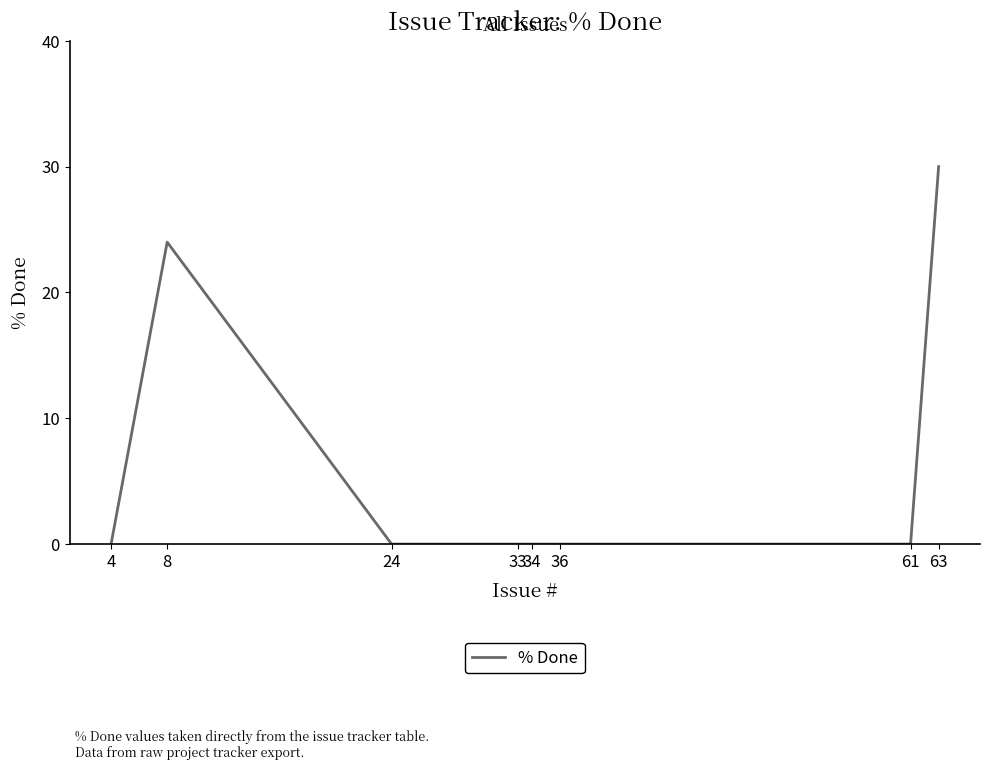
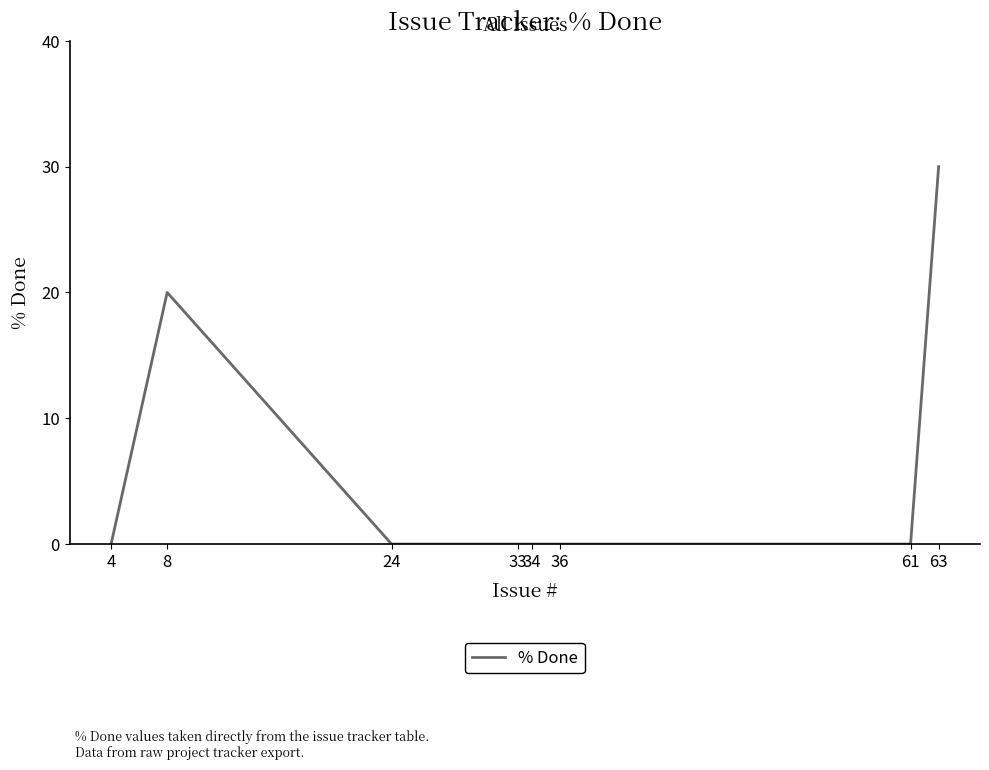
8: 24 -> 20
